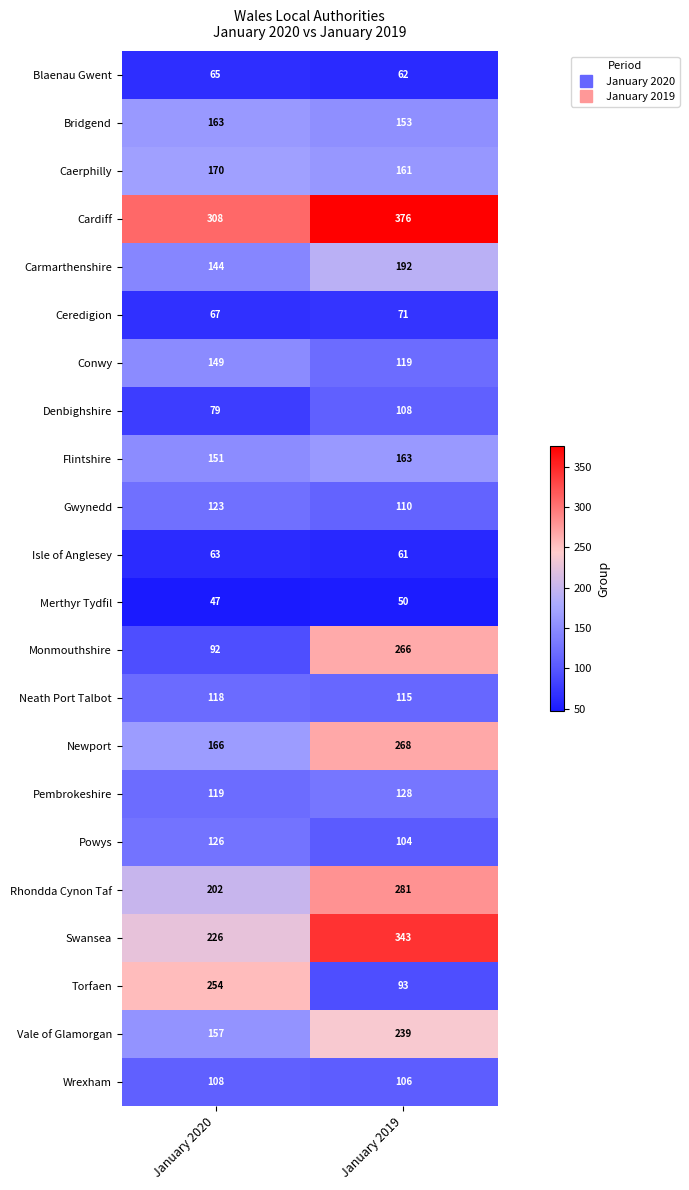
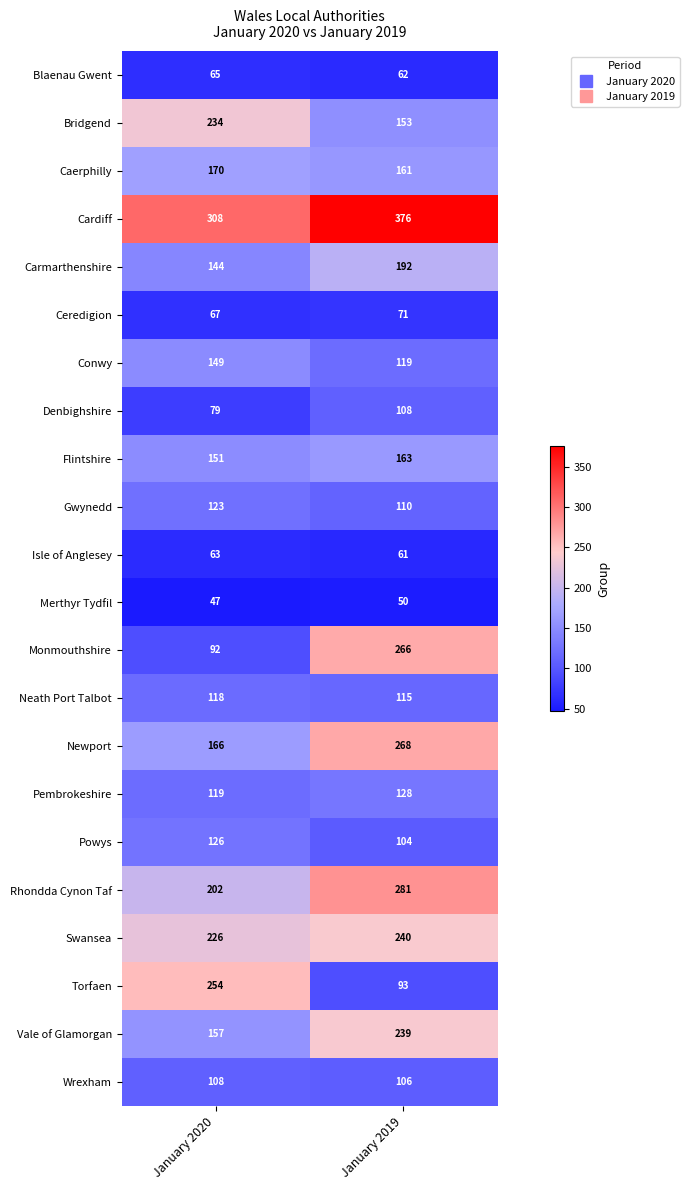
Bridgend, January 2020: 163 -> 234
Swansea, January 2019: 343 -> 240
